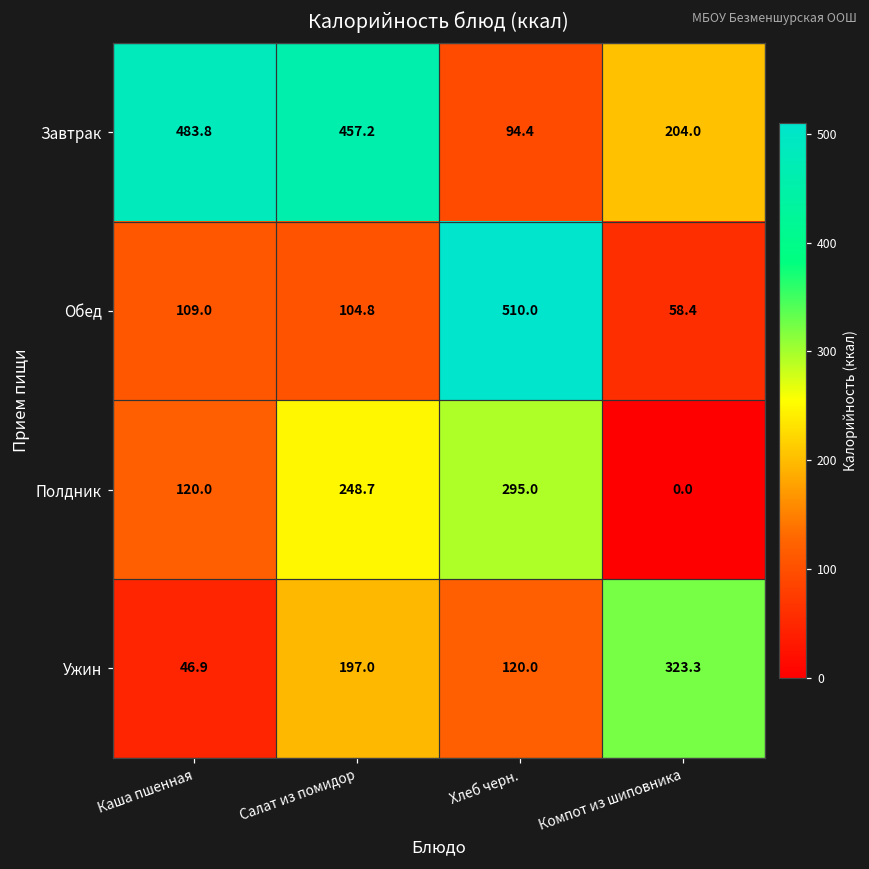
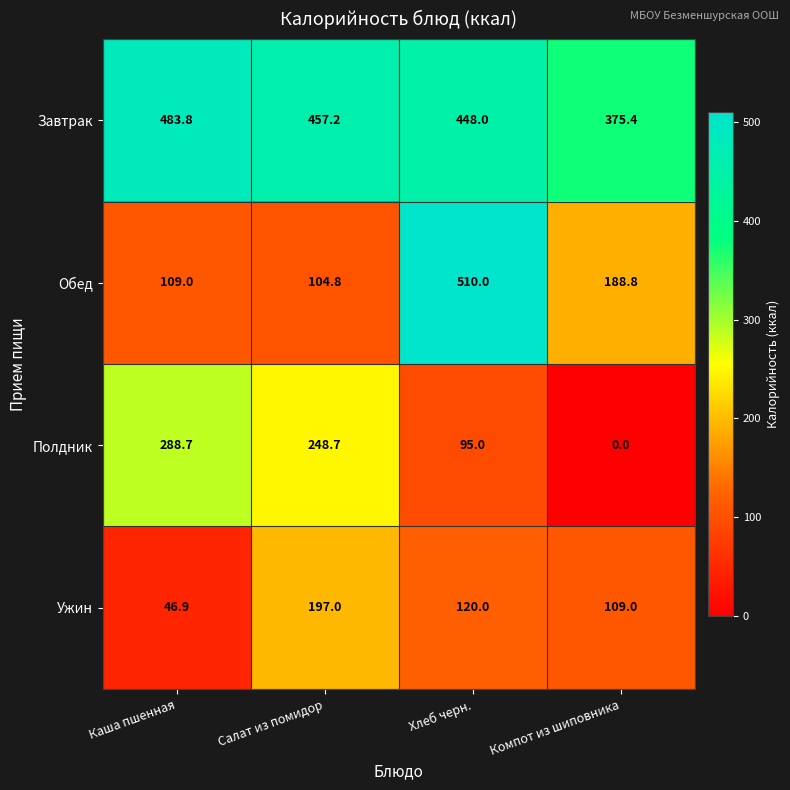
Завтрак, Хлеб черн.: 94.4 -> 448.0
Завтрак, Компот из шиповника: 204.0 -> 375.4
Обед, Компот из шиповника: 58.4 -> 188.8
Полдник, Каша пшенная: 120.0 -> 288.7
Полдник, Хлеб черн.: 295.0 -> 95.0
Ужин, Компот из шиповника: 323.3 -> 109.0
